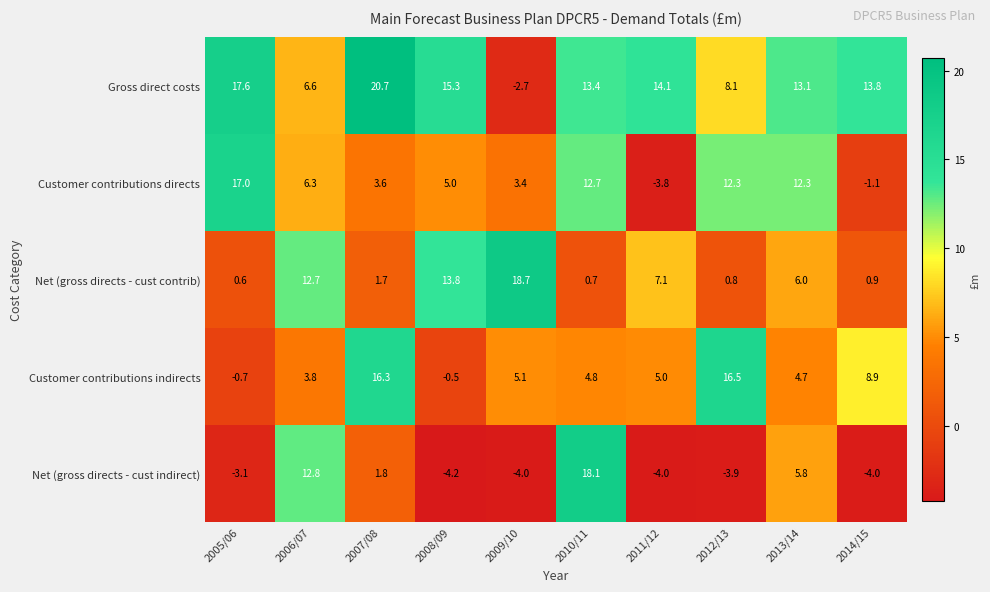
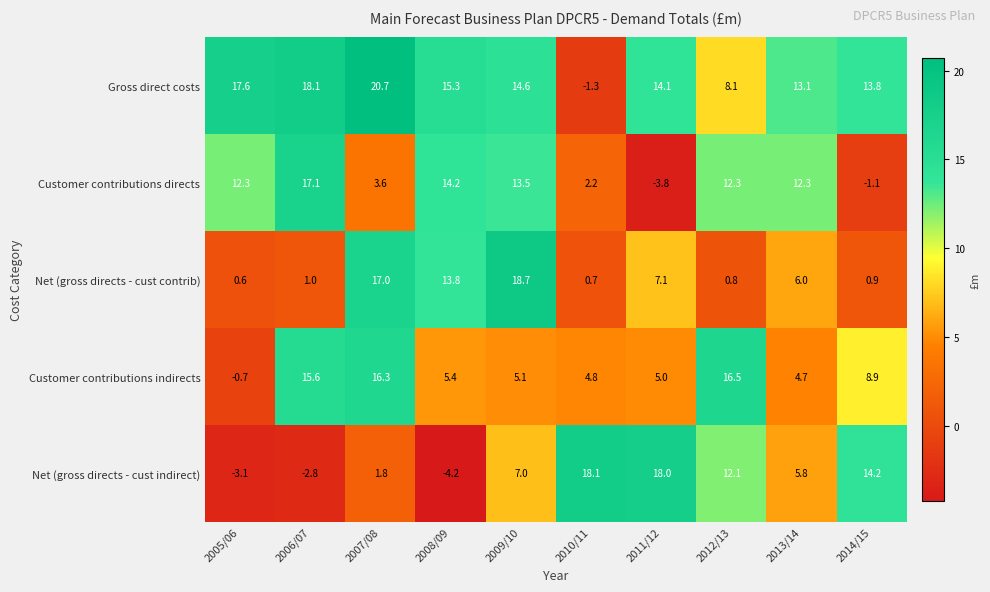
Gross direct costs, 2006/07: 6.6 -> 18.1
Gross direct costs, 2009/10: -2.7 -> 14.6
Gross direct costs, 2010/11: 13.4 -> -1.3
Customer contributions directs, 2005/06: 17.0 -> 12.3
Customer contributions directs, 2006/07: 6.3 -> 17.1
Customer contributions directs, 2008/09: 5.0 -> 14.2
Customer contributions directs, 2009/10: 3.4 -> 13.5
Customer contributions directs, 2010/11: 12.7 -> 2.2
Net (gross directs - cust contrib), 2006/07: 12.7 -> 1.0
Net (gross directs - cust contrib), 2007/08: 1.7 -> 17.0
Customer contributions indirects, 2006/07: 3.8 -> 15.6
Customer contributions indirects, 2008/09: -0.5 -> 5.4
Net (gross directs - cust indirect), 2006/07: 12.8 -> -2.8
Net (gross directs - cust indirect), 2009/10: -4.0 -> 7.0
Net (gross directs - cust indirect), 2011/12: -4.0 -> 18.0
Net (gross directs - cust indirect), 2012/13: -3.9 -> 12.1
Net (gross directs - cust indirect), 2014/15: -4.0 -> 14.2
